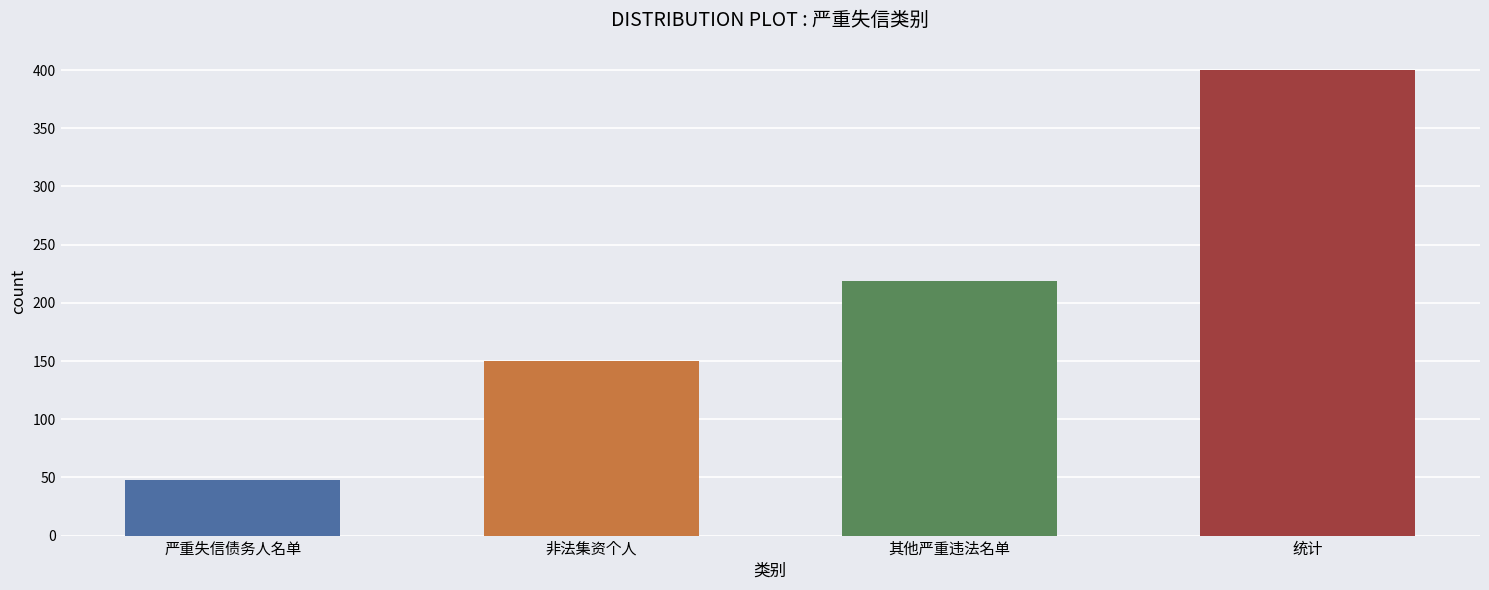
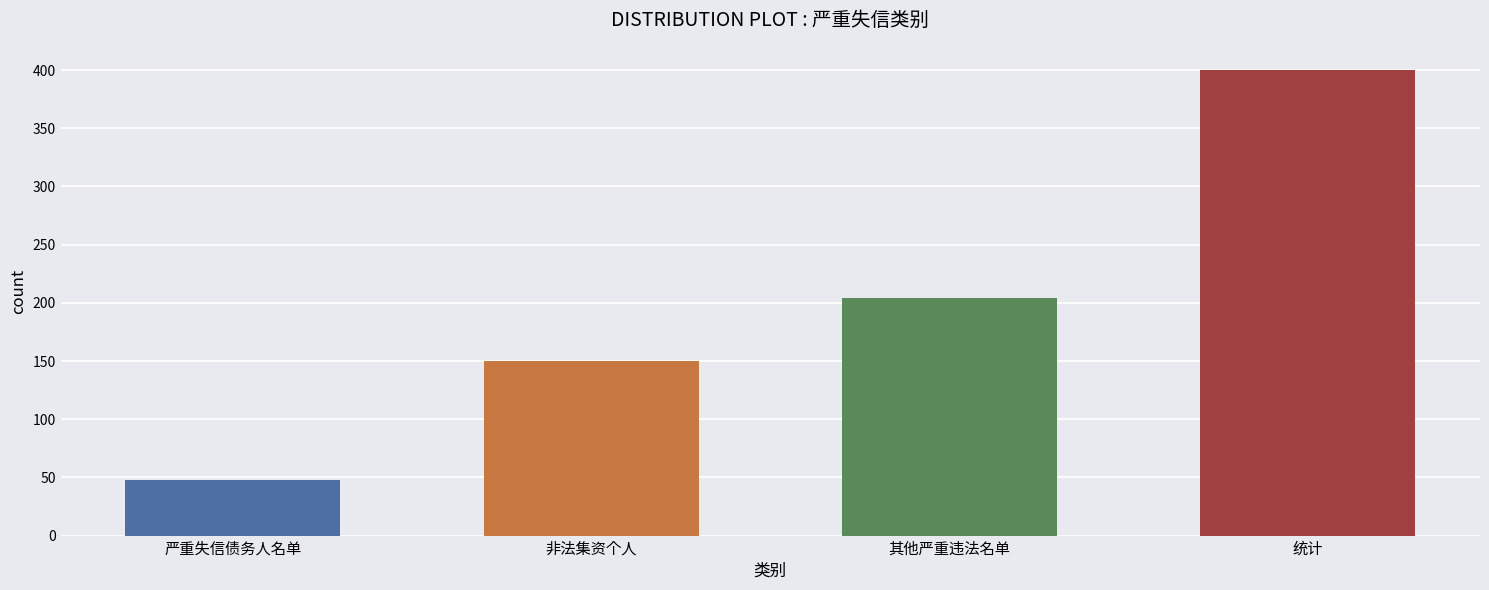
其他严重违法名单: 219 -> 204
